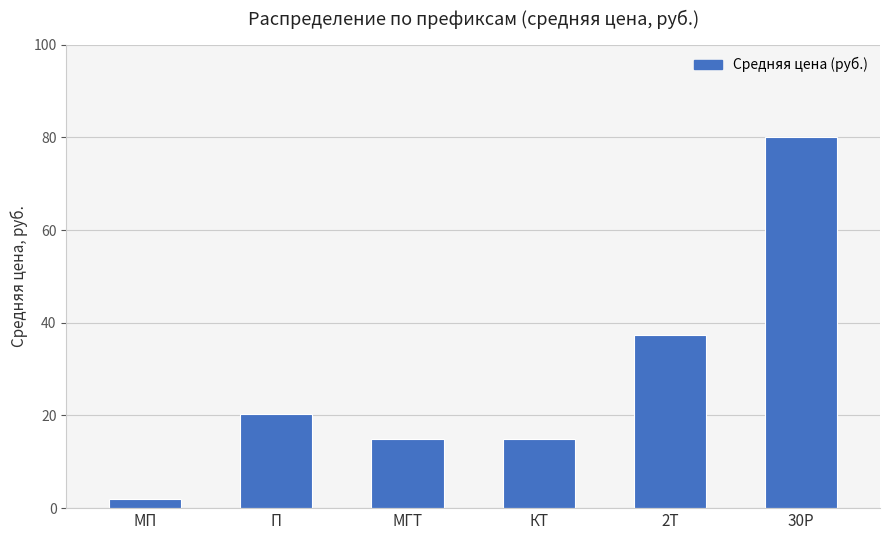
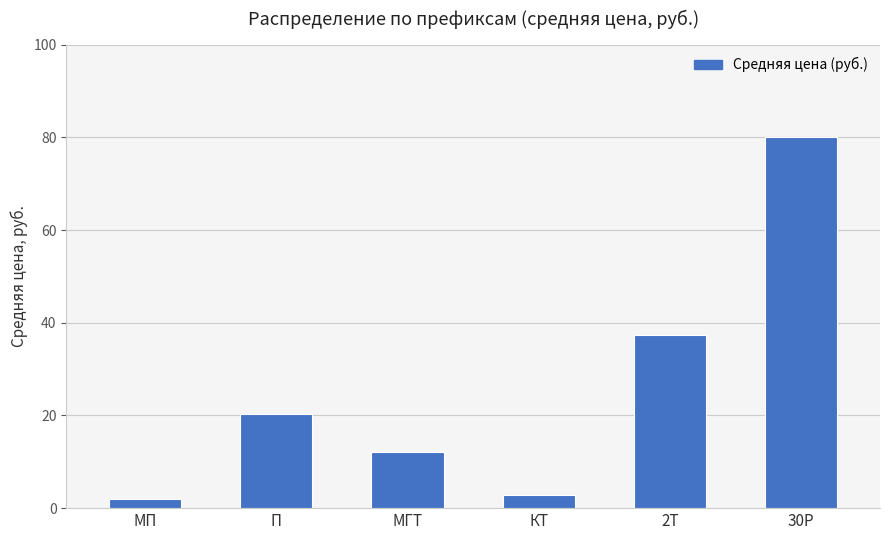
МГТ: 15 -> 12
КТ: 15 -> 3
